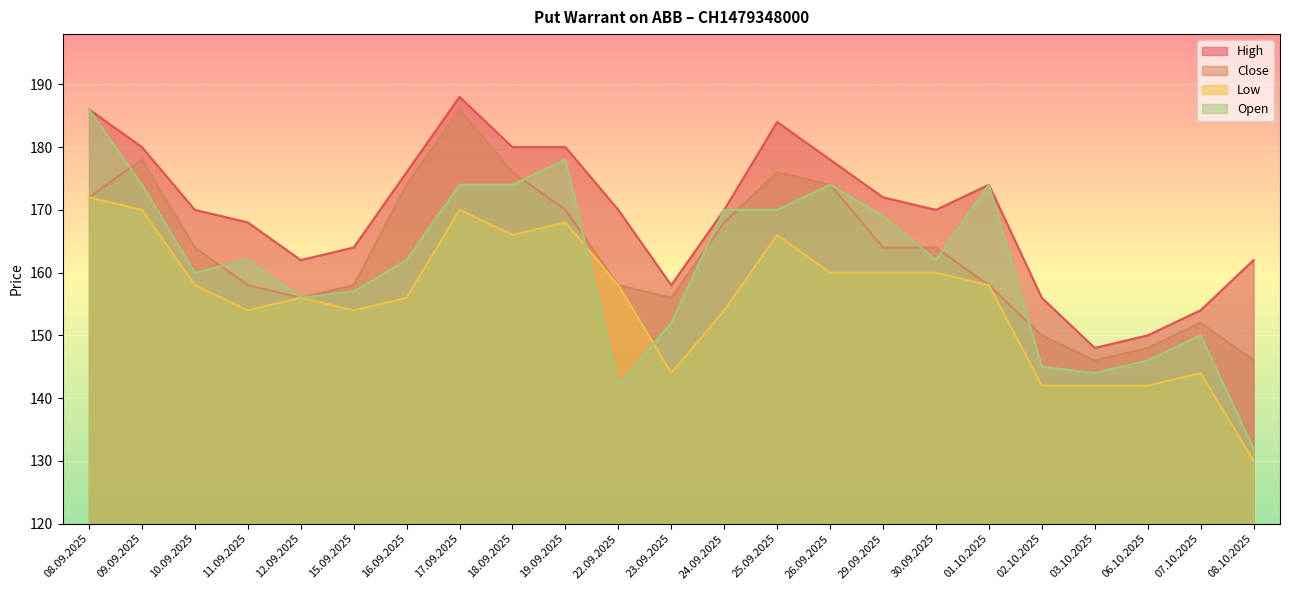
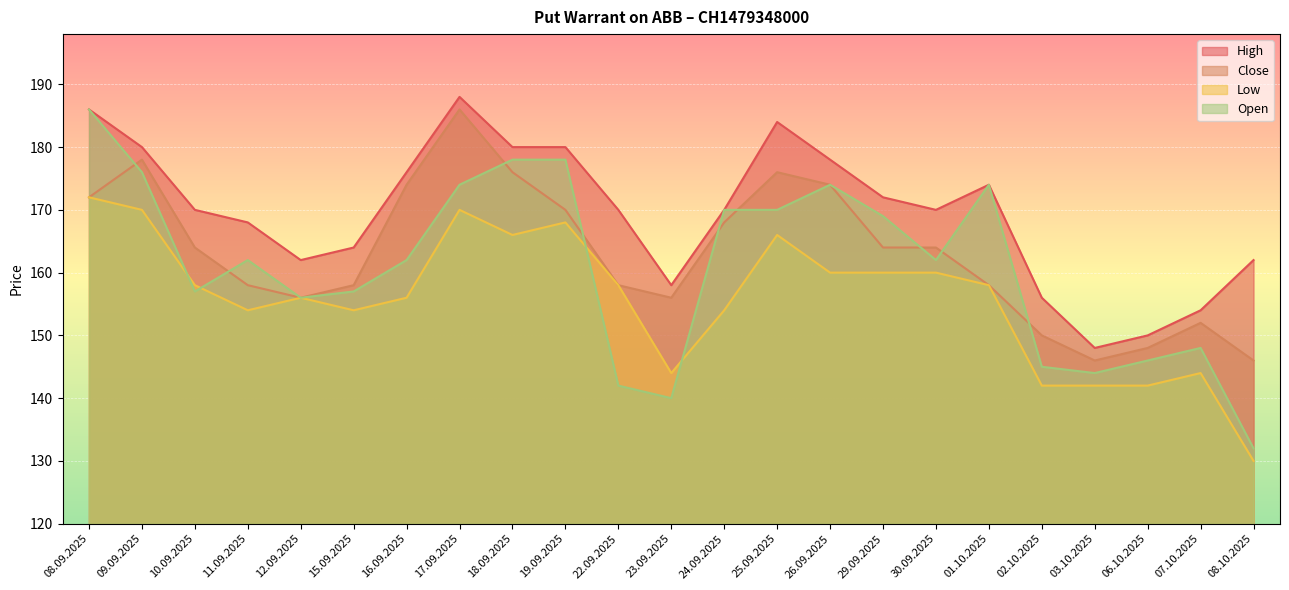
Open, 09.09.2025: 174 -> 176
Open, 10.09.2025: 160 -> 157
Open, 18.09.2025: 174 -> 178
Open, 23.09.2025: 152 -> 140
Open, 07.10.2025: 150 -> 148
